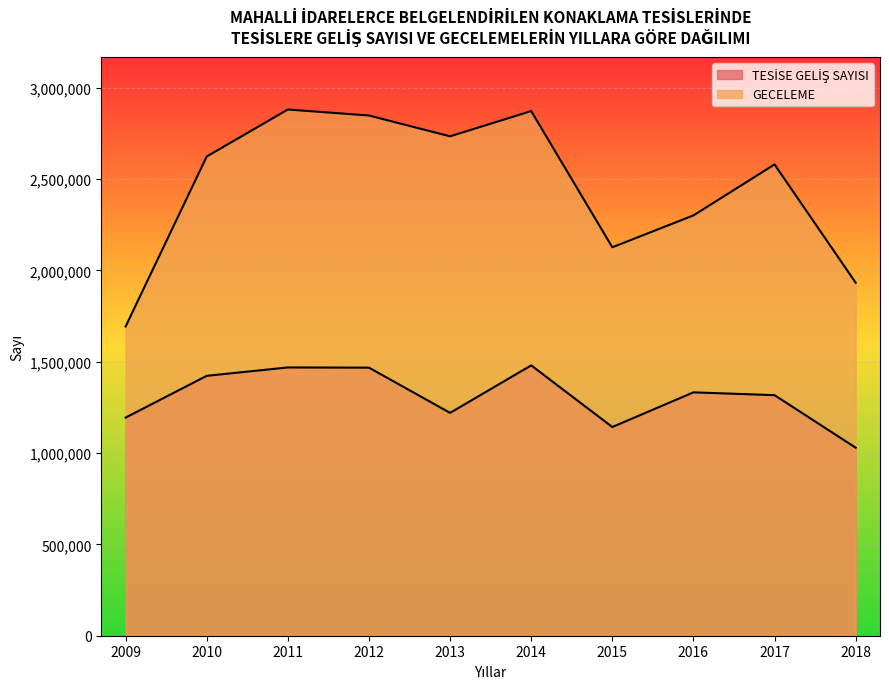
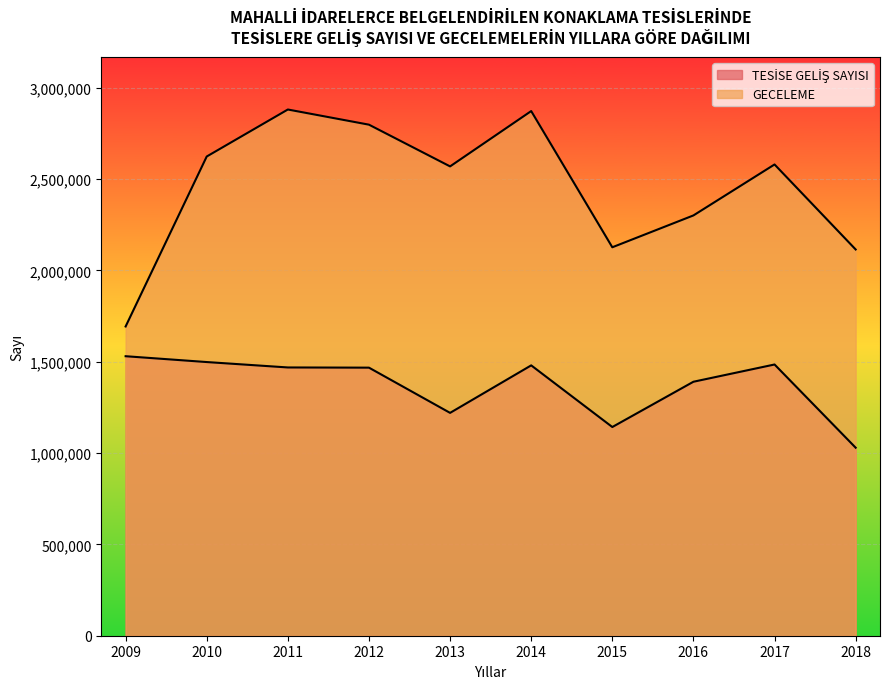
TESİSE GELİŞ SAYISI, 2009: 1,190,000 -> 1,530,000
TESİSE GELİŞ SAYISI, 2010: 1,420,000 -> 1,500,000
GECELEME, 2012: 2,850,000 -> 2,800,000
GECELEME, 2013: 2,730,000 -> 2,570,000
TESİSE GELİŞ SAYISI, 2016: 1,330,000 -> 1,390,000
TESİSE GELİŞ SAYISI, 2017: 1,320,000 -> 1,480,000
GECELEME, 2018: 1,930,000 -> 2,110,000
